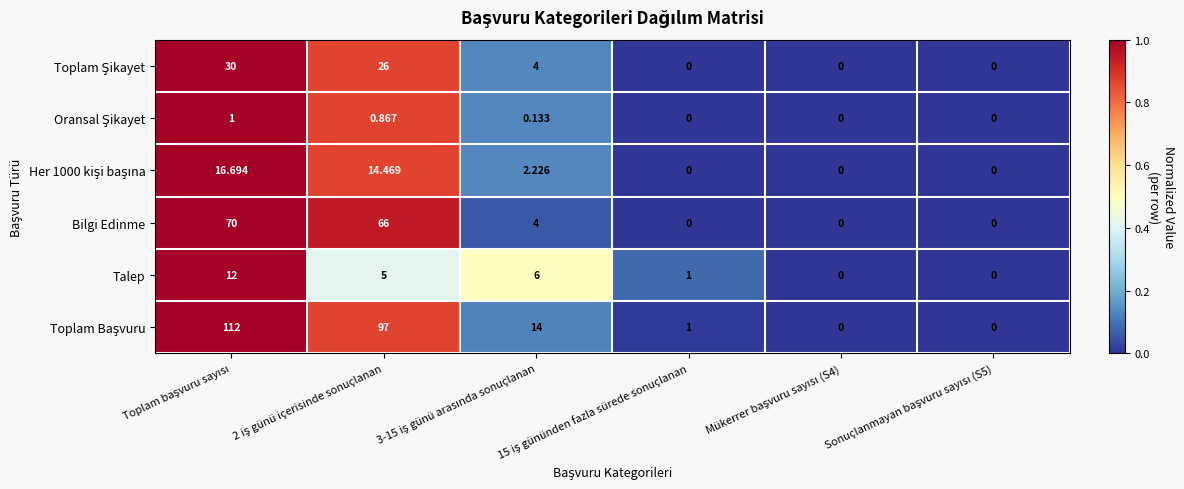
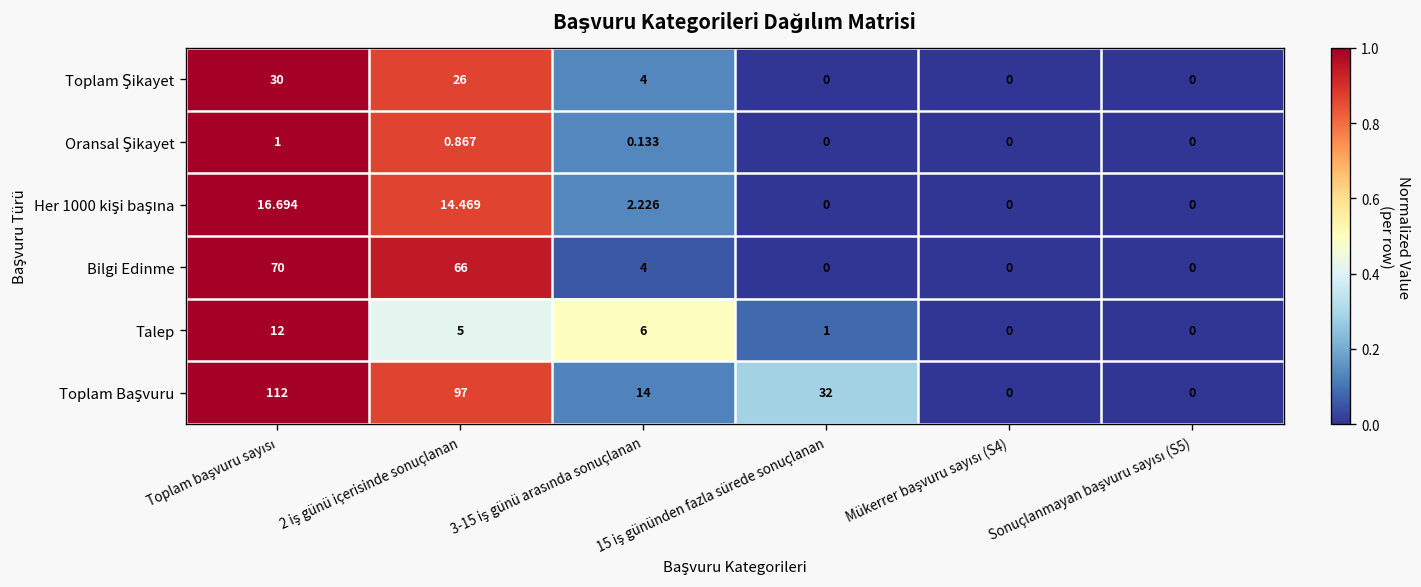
Toplam Başvuru, 15 iş gününden fazla sürede sonuçlanan: 1 -> 32
